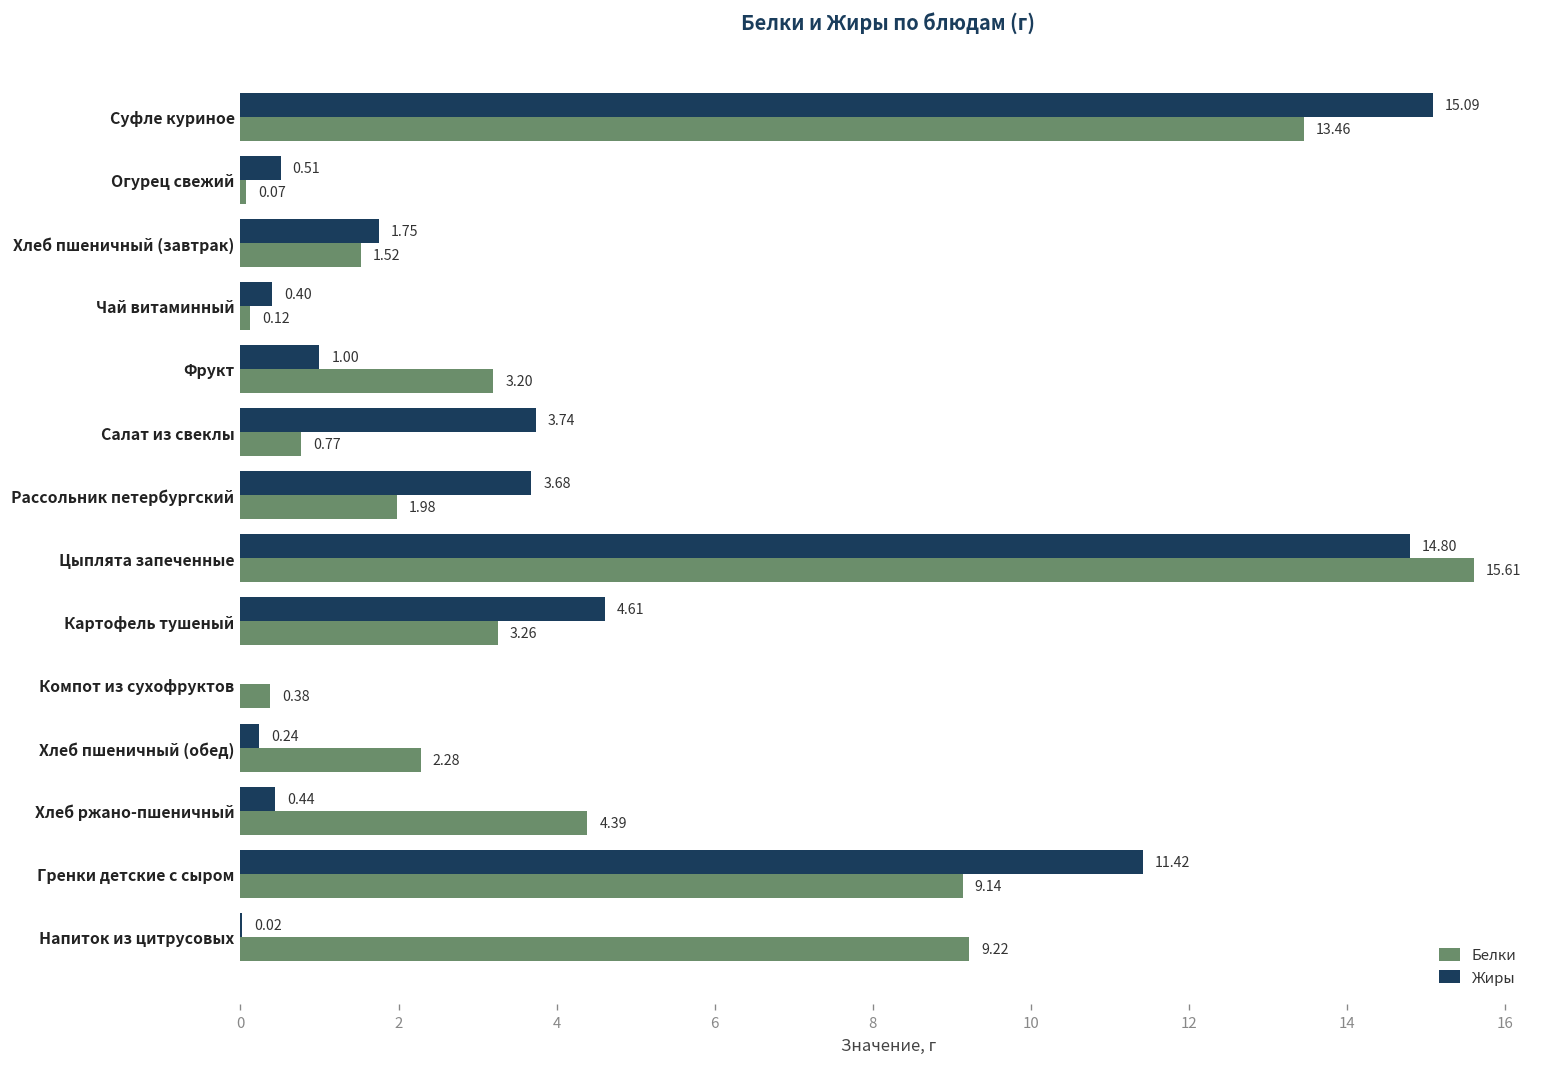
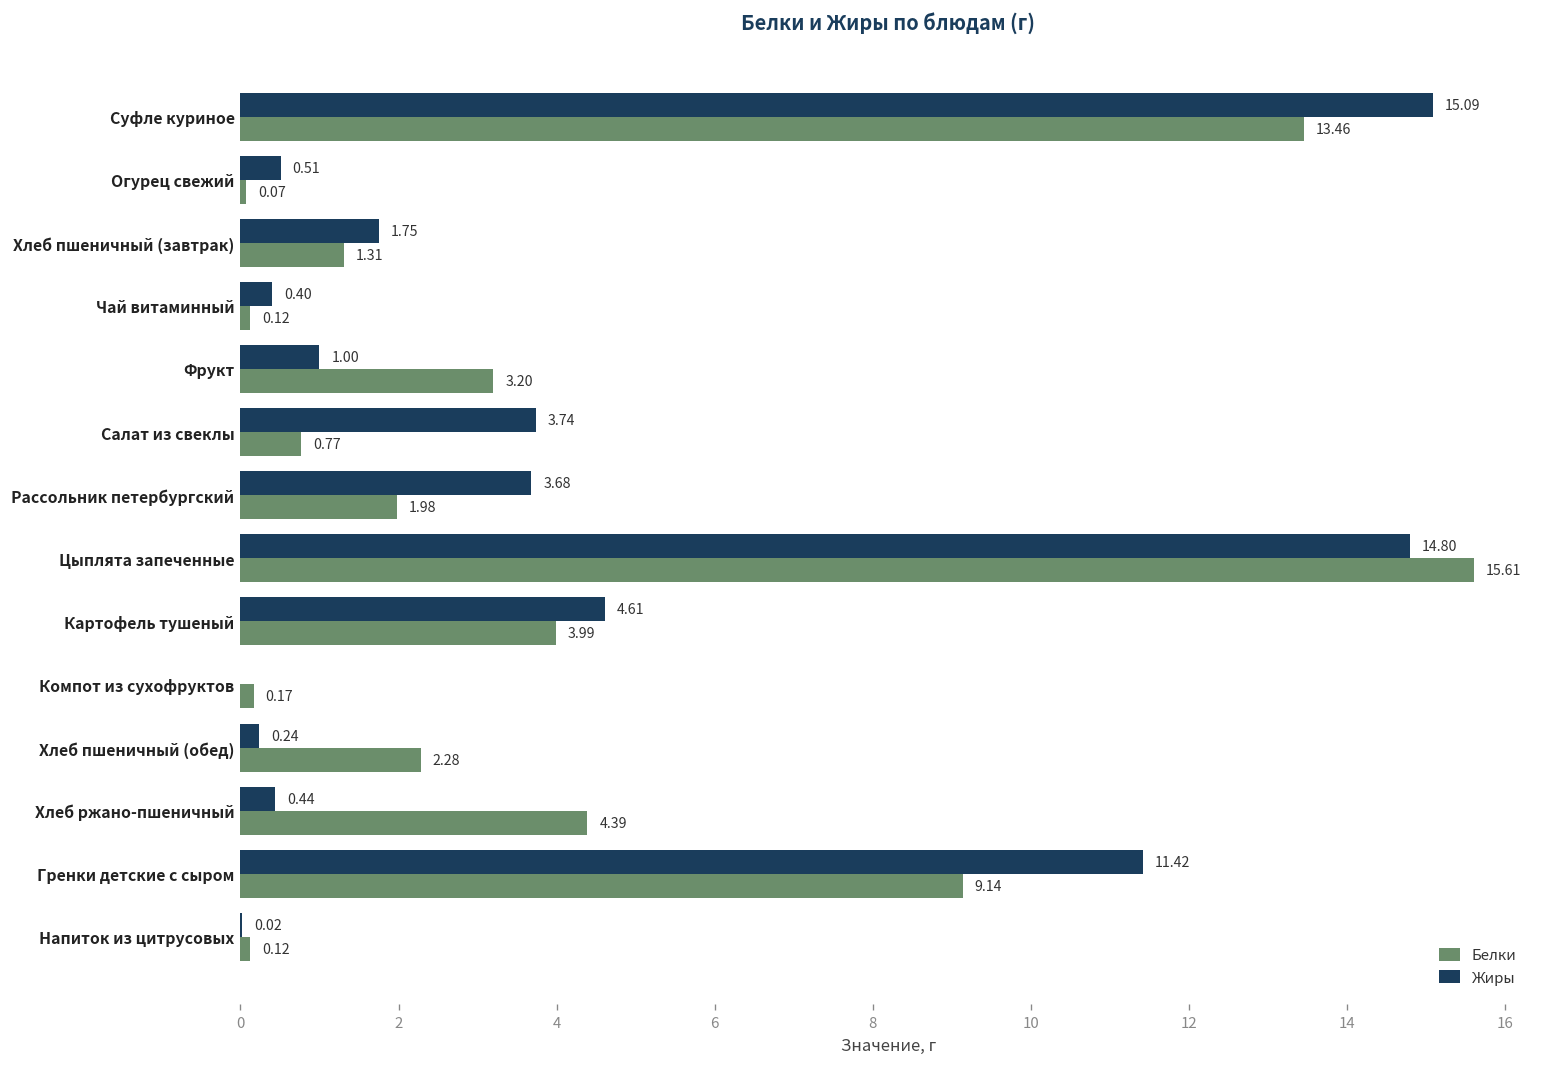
Белки, Хлеб пшеничный (завтрак): 1.52 -> 1.31
Белки, Картофель тушеный: 3.26 -> 3.99
Белки, Компот из сухофруктов: 0.38 -> 0.17
Белки, Напиток из цитрусовых: 9.22 -> 0.12
